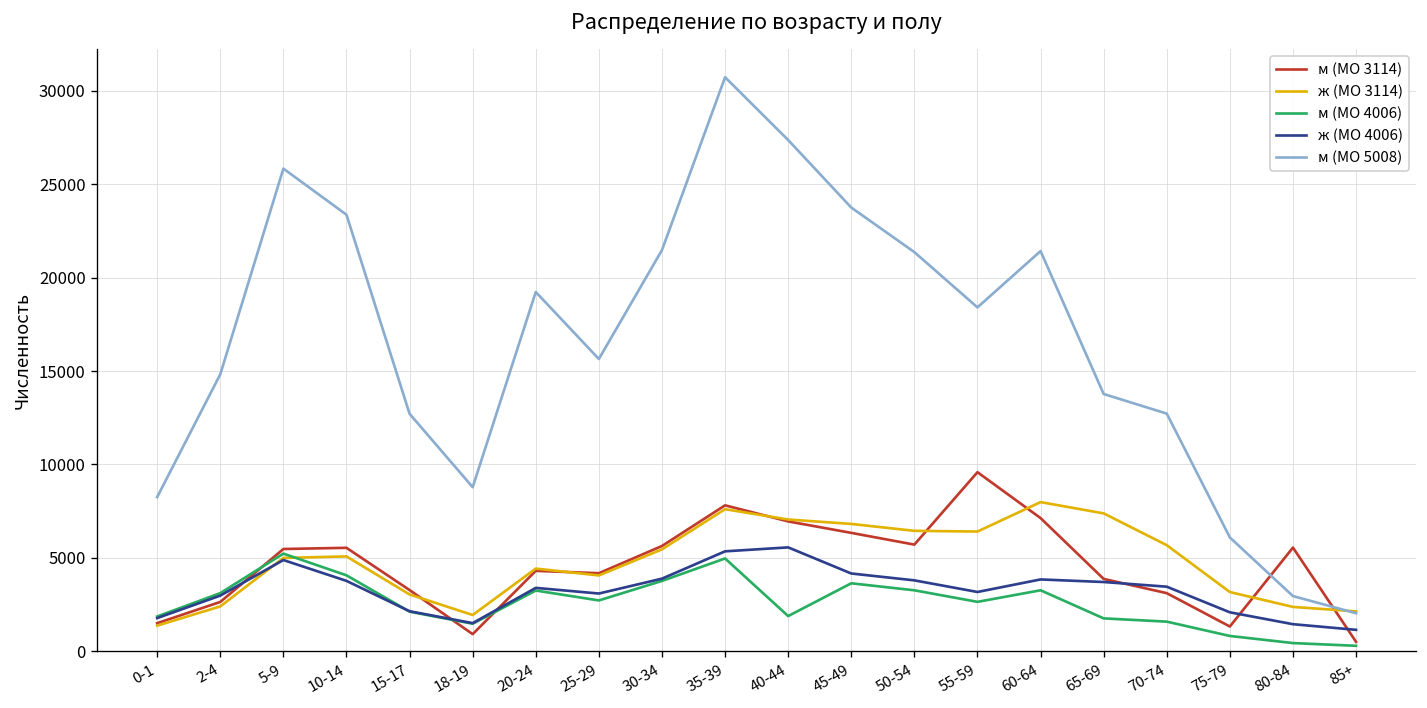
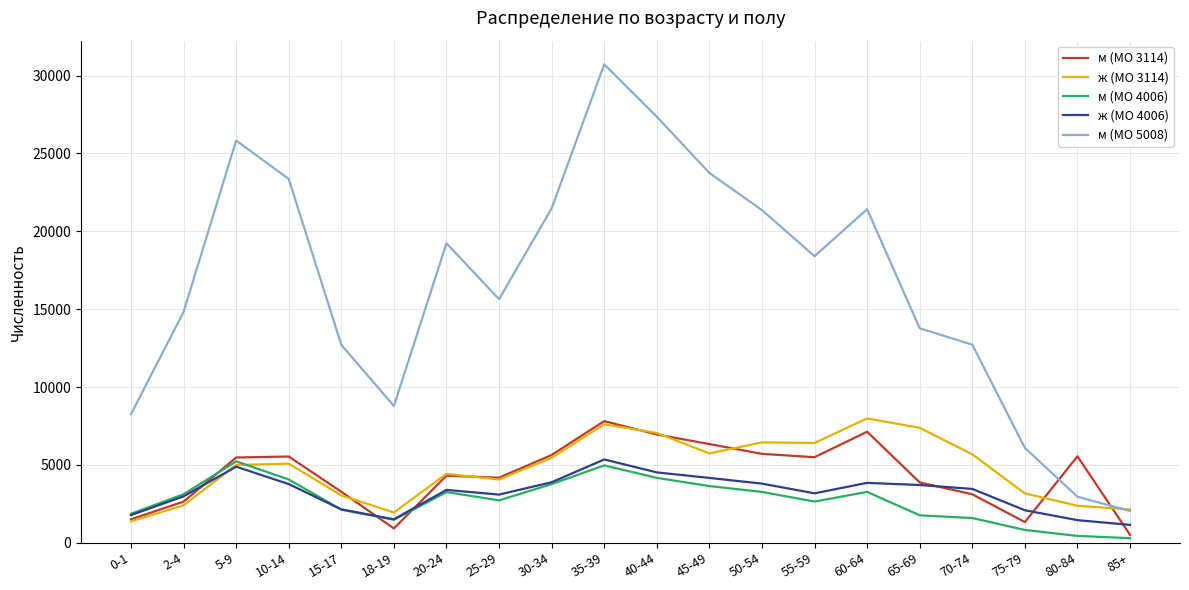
м (МО 4006), 40-44: 1900 -> 4200
ж (МО 4006), 40-44: 5600 -> 4500
ж (МО 3114), 45-49: 6800 -> 5700
м (МО 3114), 55-59: 9600 -> 5500
